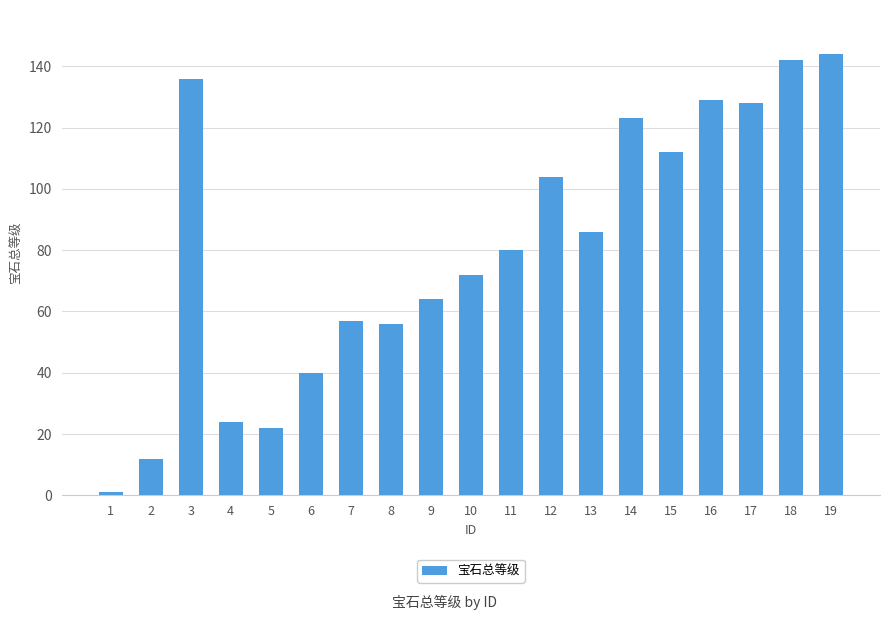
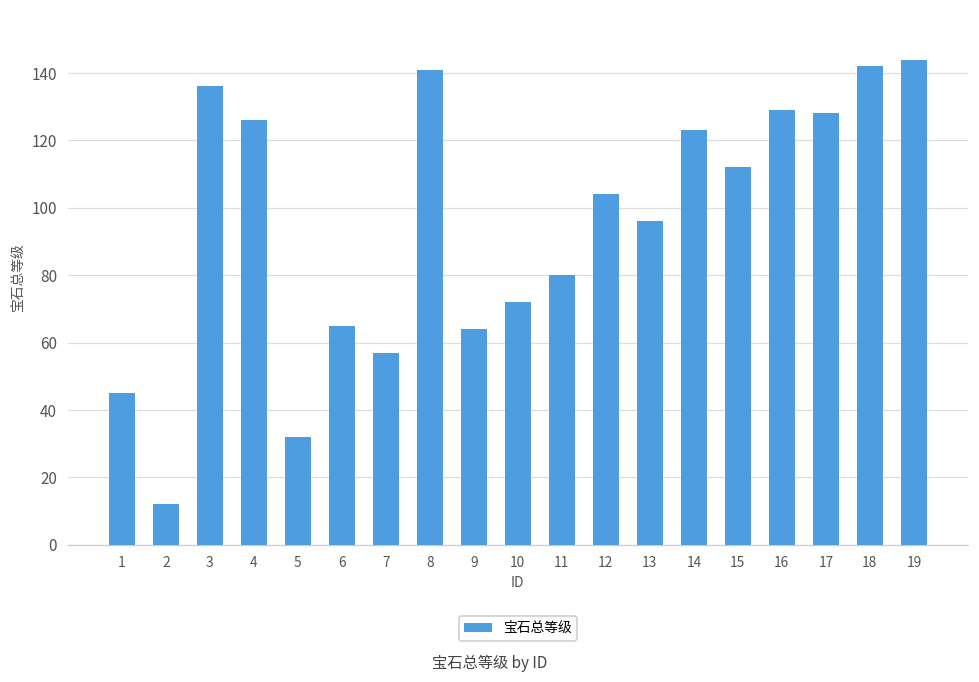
1: 1 -> 45
4: 24 -> 126
5: 22 -> 32
6: 40 -> 65
8: 56 -> 141
13: 86 -> 96
